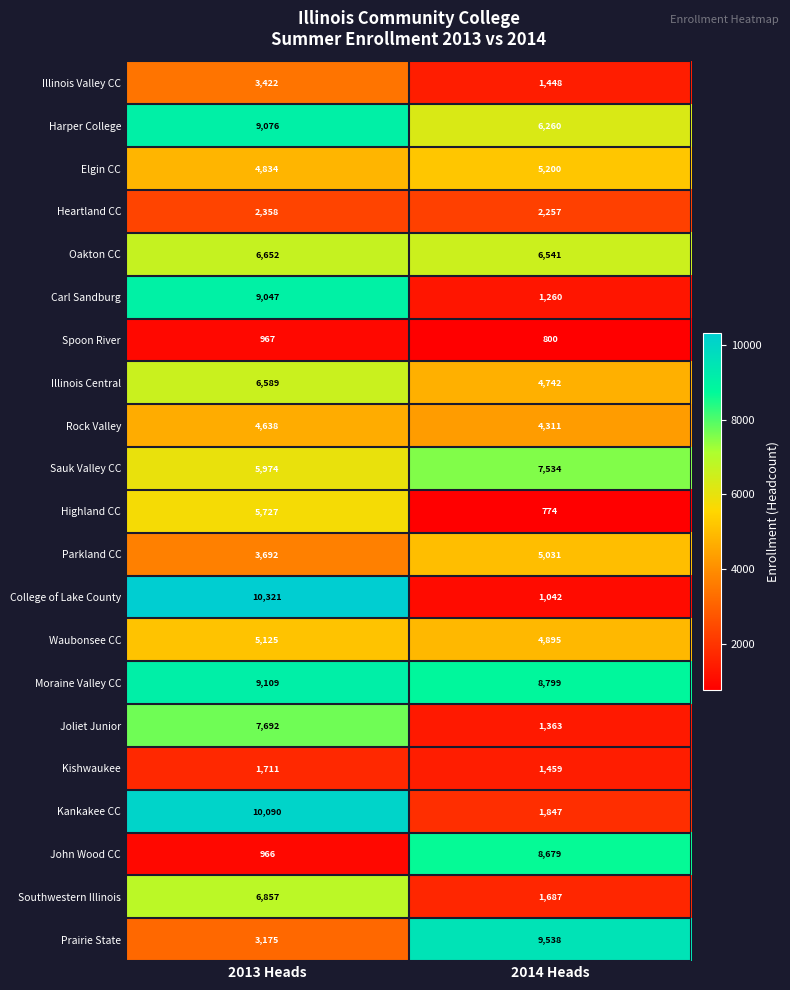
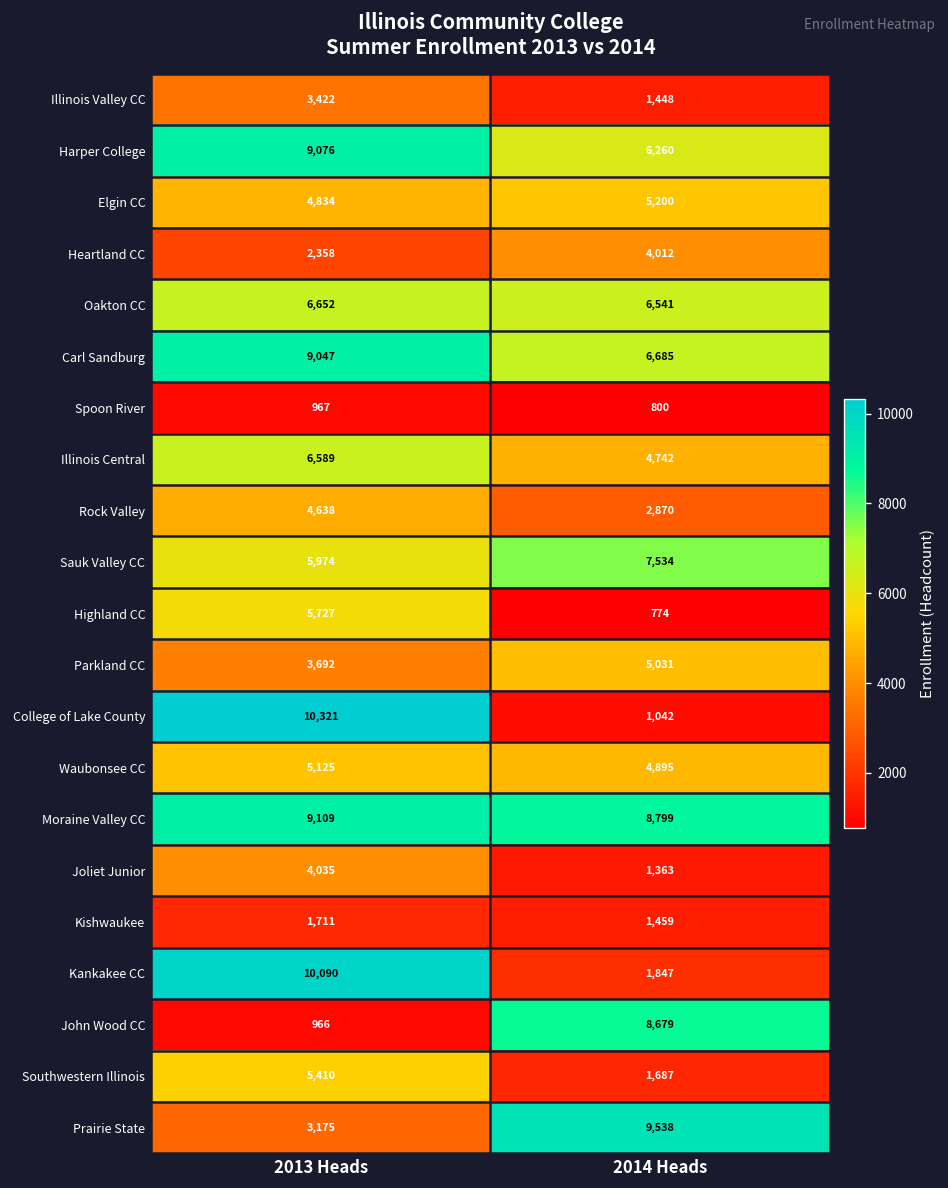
Heartland CC, 2014 Heads: 2,257 -> 4,012
Carl Sandburg, 2014 Heads: 1,260 -> 6,685
Rock Valley, 2014 Heads: 4,311 -> 2,870
Joliet Junior, 2013 Heads: 7,692 -> 4,035
Southwestern Illinois, 2013 Heads: 6,857 -> 5,410
